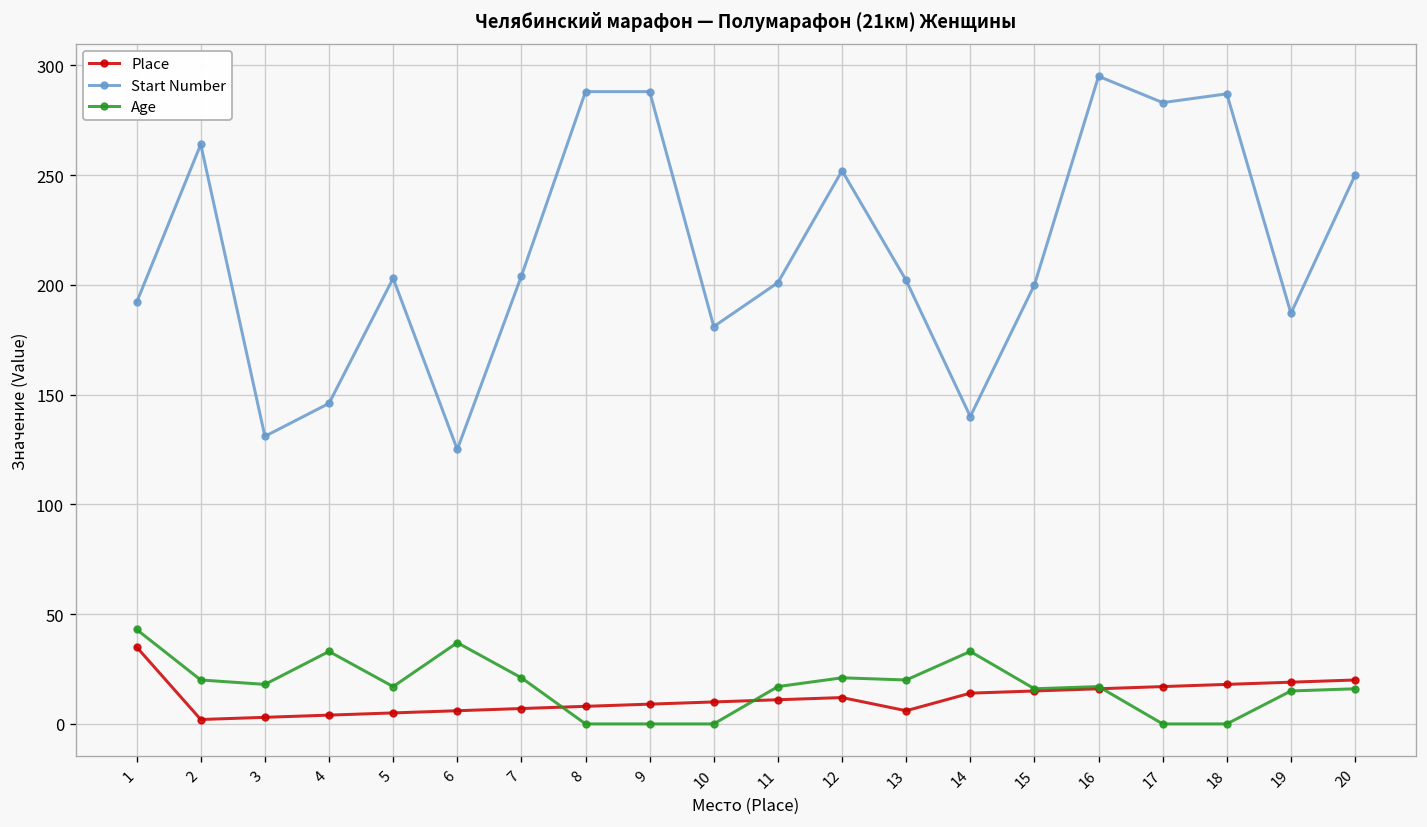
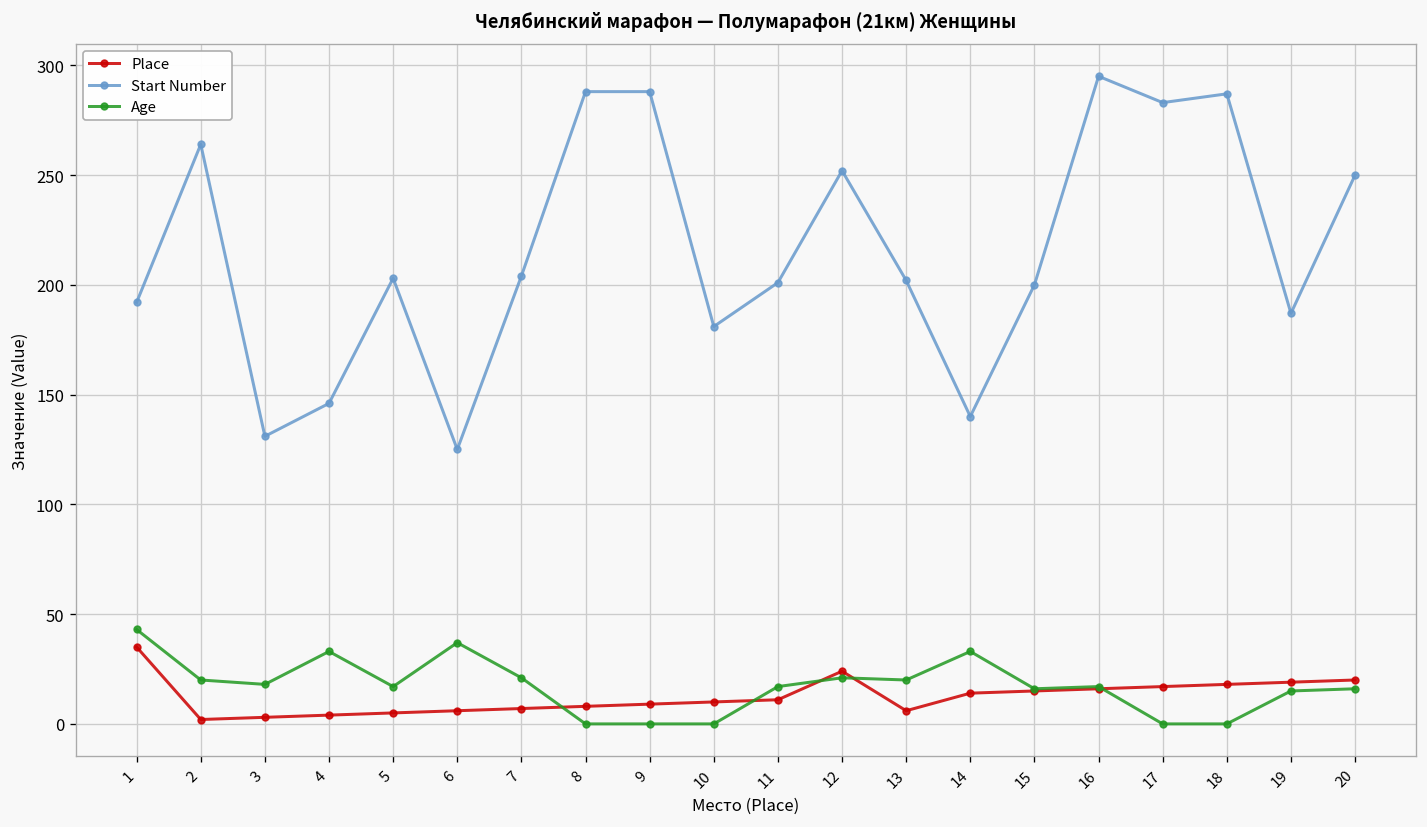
Place, 12: 12 -> 24
